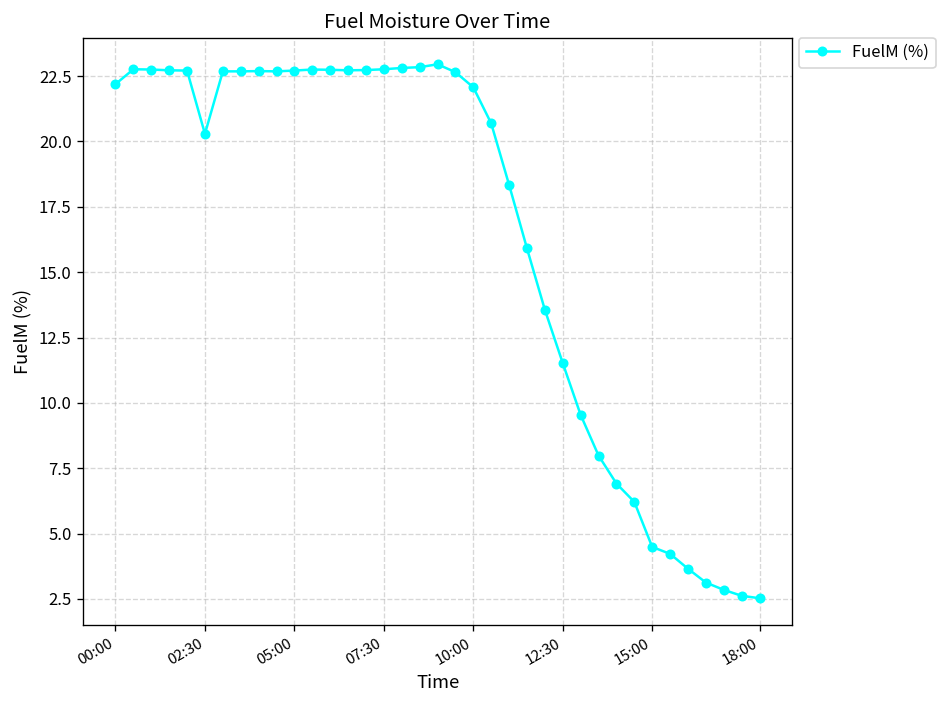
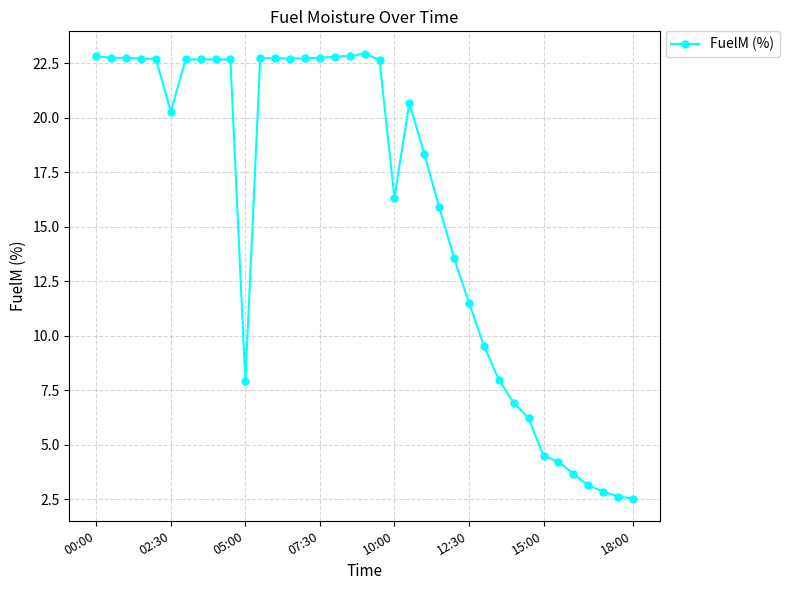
00:00: 22.2 -> 22.8
05:00: 22.7 -> 7.9
10:00: 22.1 -> 16.3
